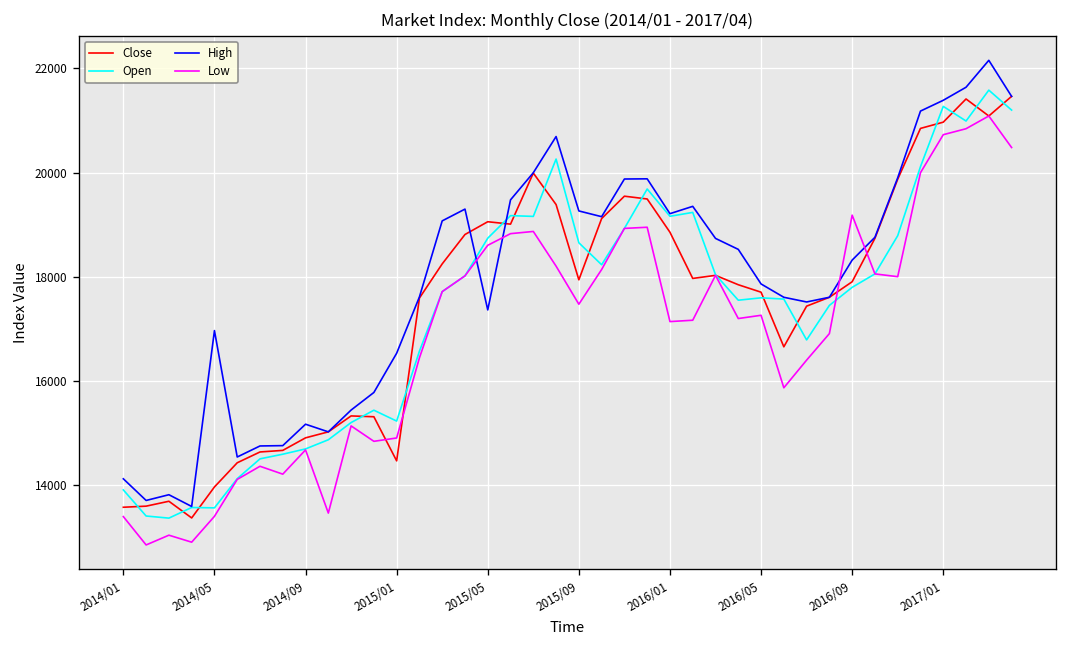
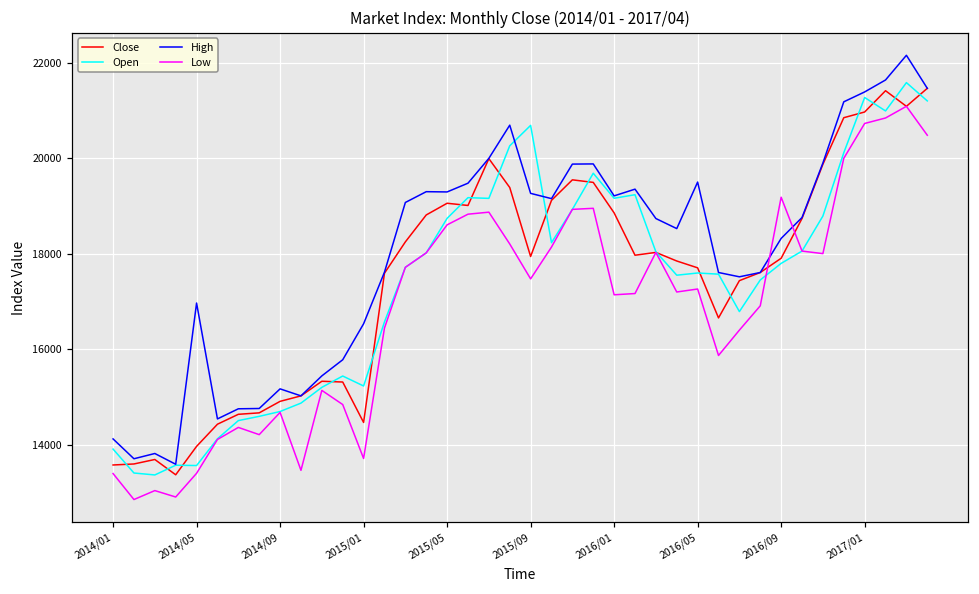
Low, 2015/01: 14900 -> 13700
High, 2015/05: 17400 -> 19300
Open, 2015/09: 18700 -> 20700
High, 2016/05: 17900 -> 19500
